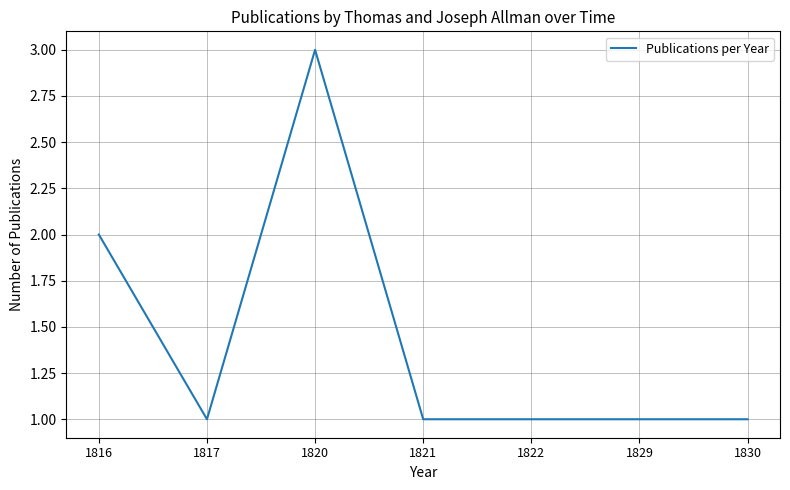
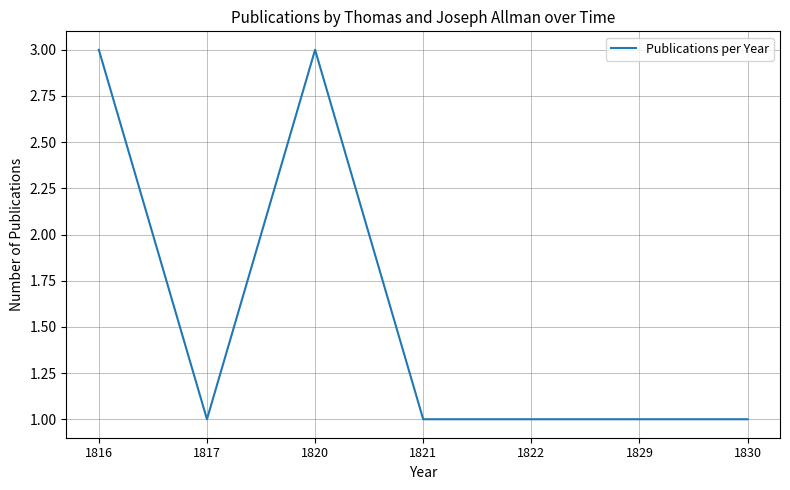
1816: 2 -> 3
